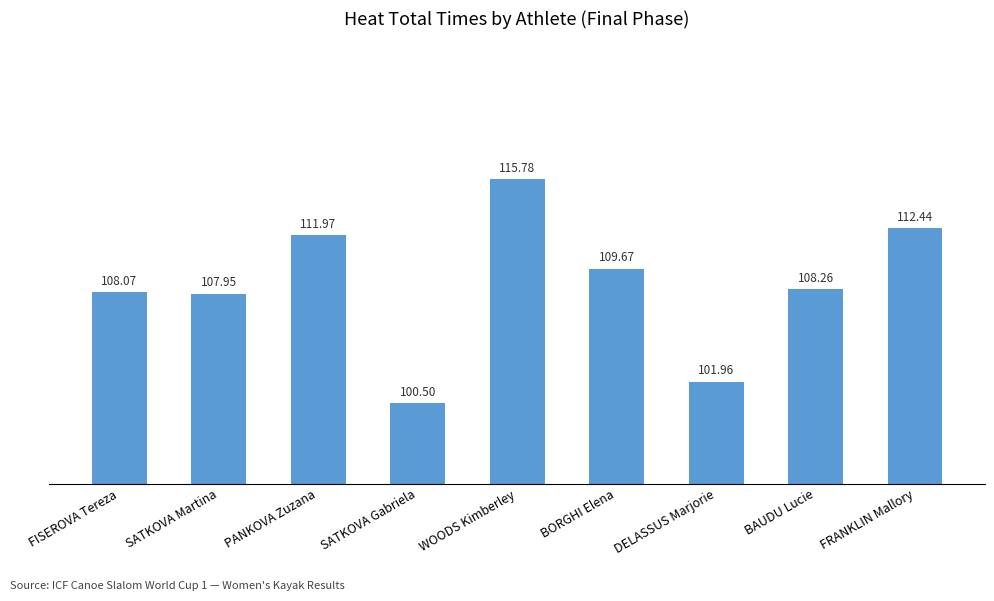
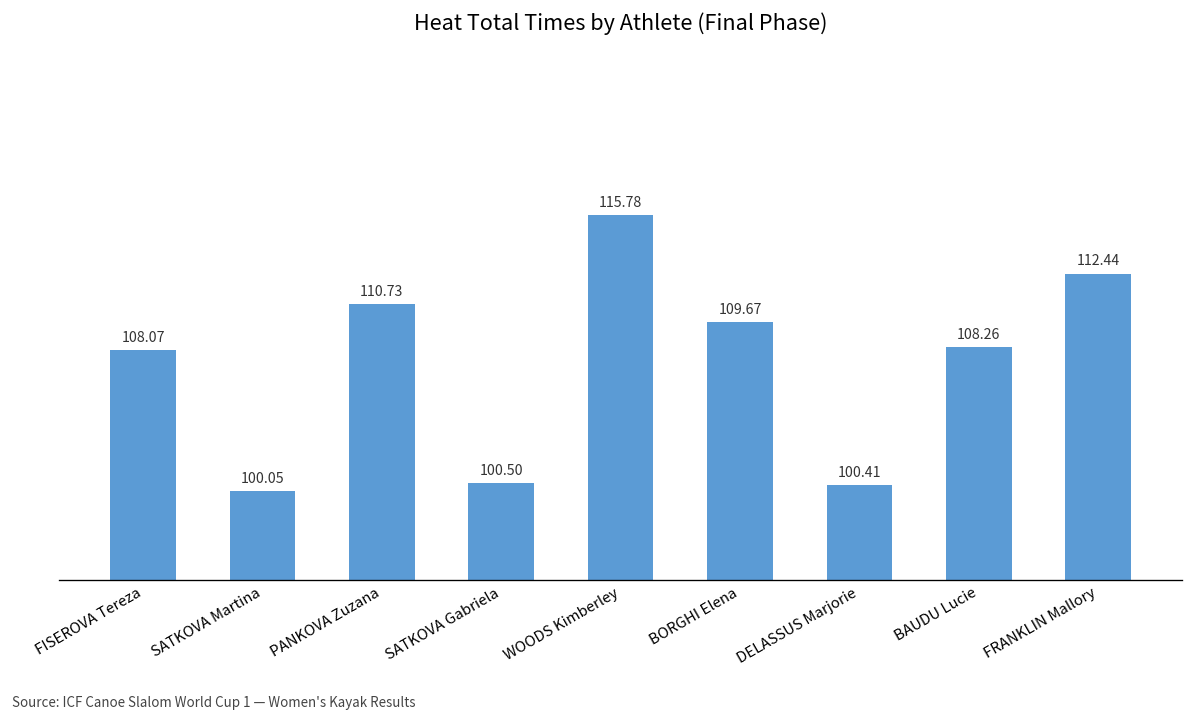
SATKOVA Martina: 107.95 -> 100.05
PANKOVA Zuzana: 111.97 -> 110.73
DELASSUS Marjorie: 101.96 -> 100.41
